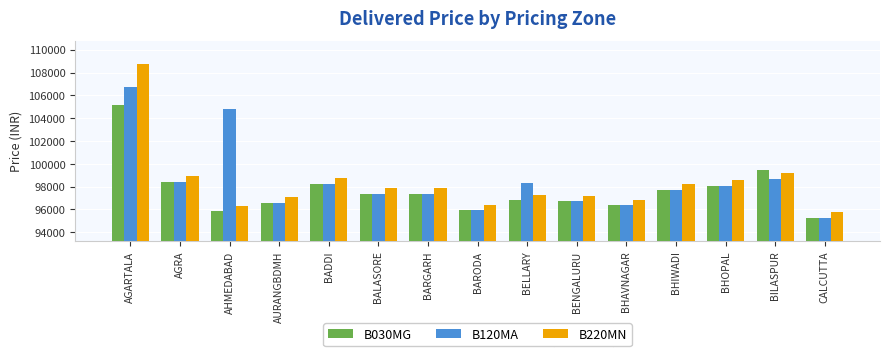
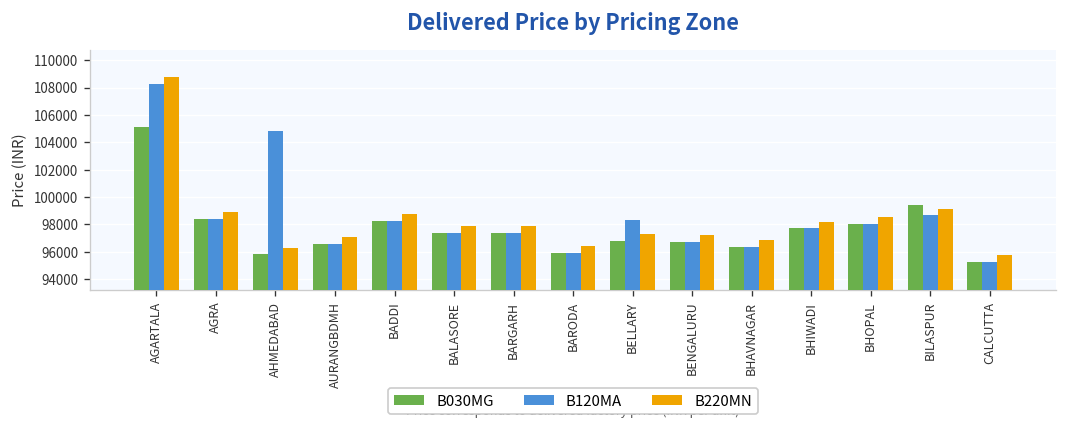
B120MA, AGARTALA: 106700 -> 108300
